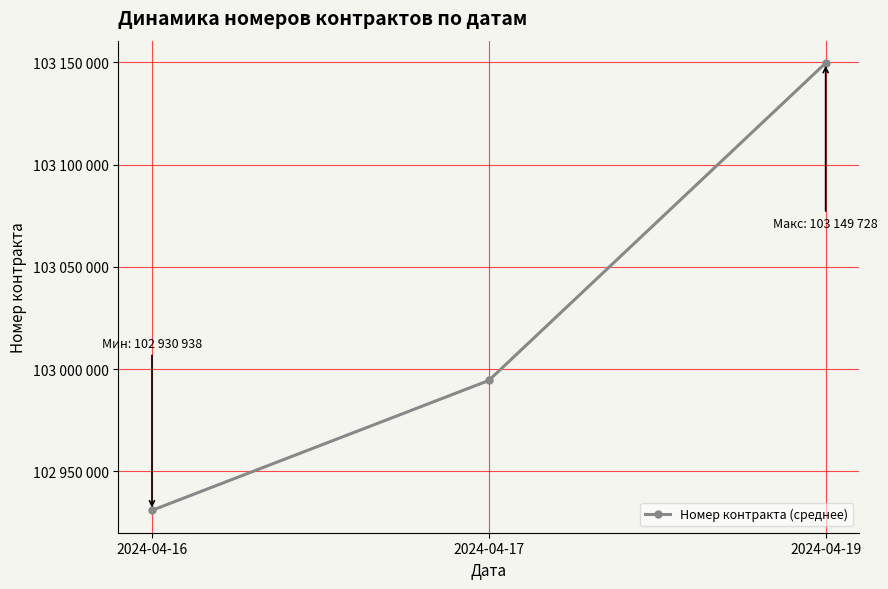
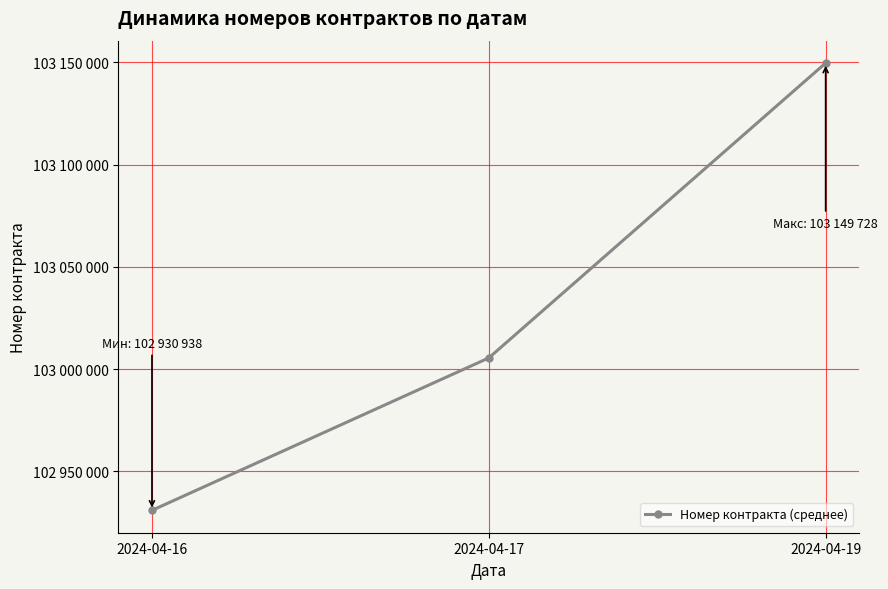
2024-04-17: 102994000 -> 103005000
